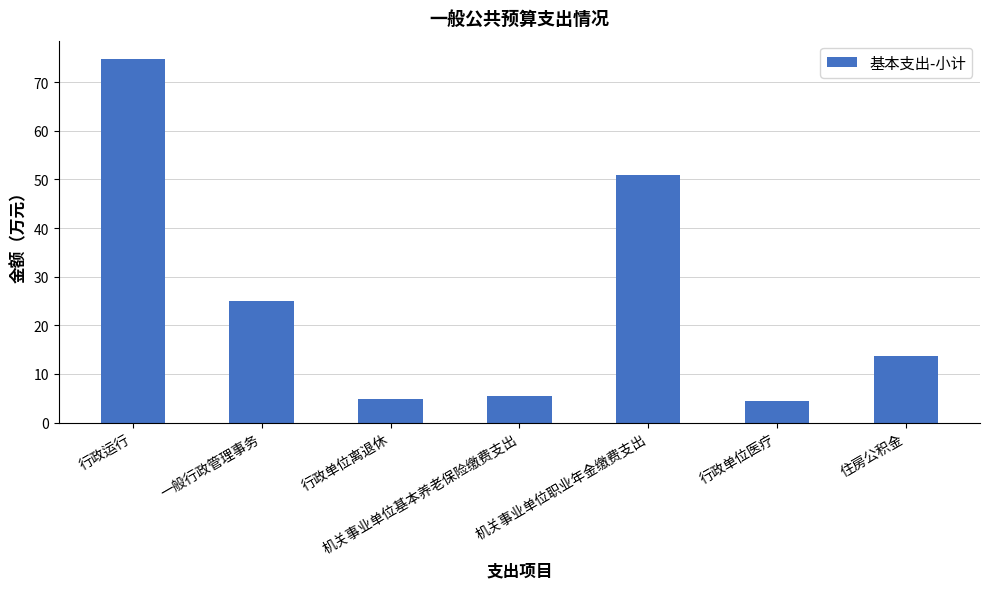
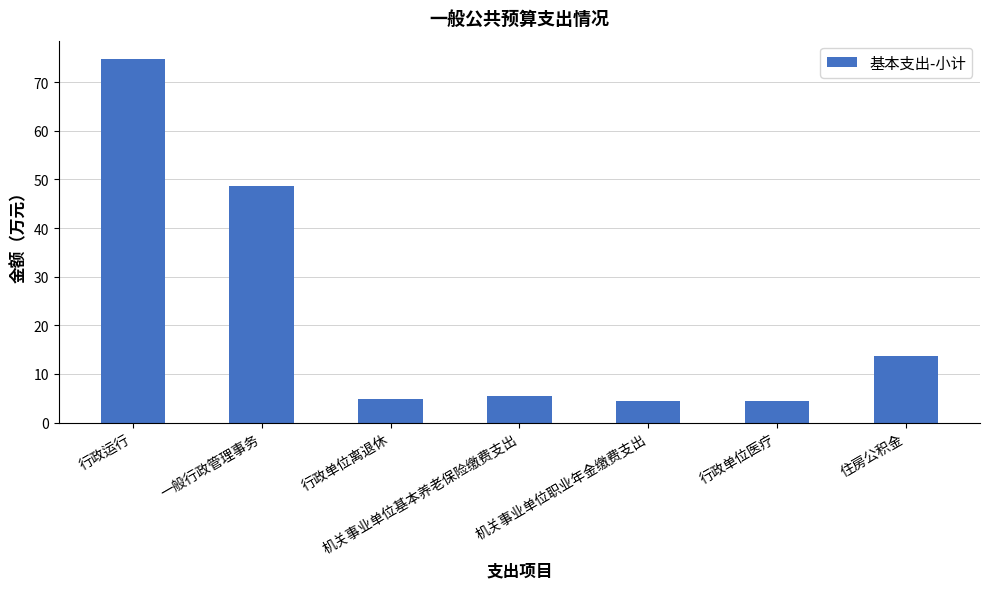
一般行政管理事务: 25 -> 49
机关事业单位职业年金缴费支出: 51 -> 4
